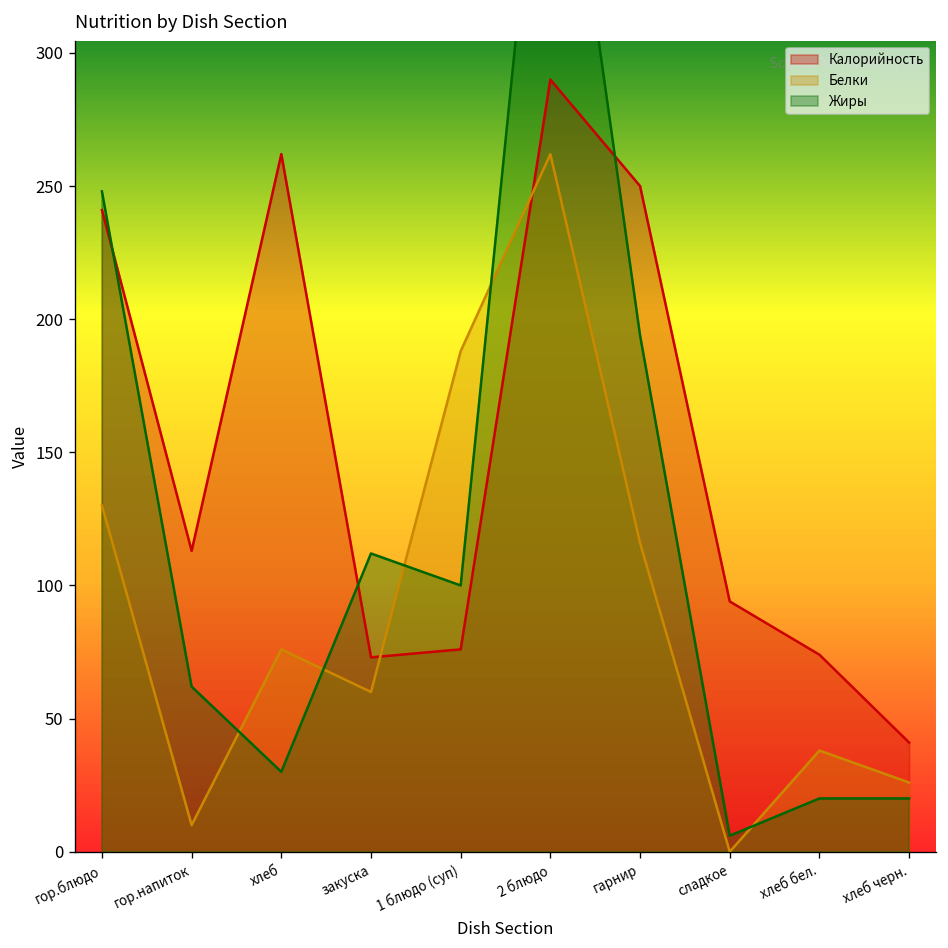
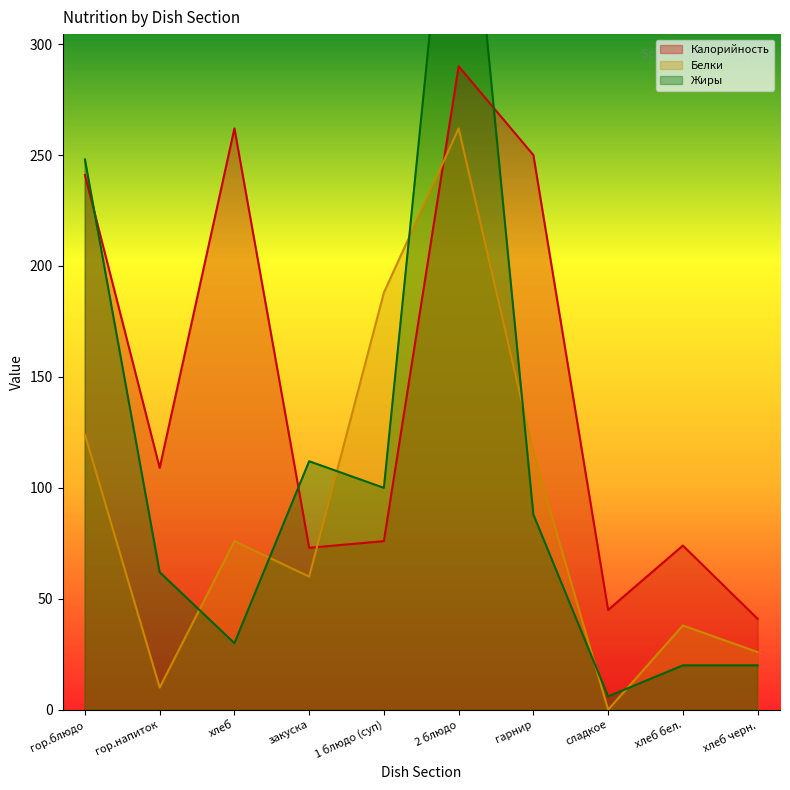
Белки, гор.блюдо: 130 -> 124
Калорийность, гор.напиток: 113 -> 109
Жиры, гарнир: 194 -> 88
Калорийность, сладкое: 94 -> 45
